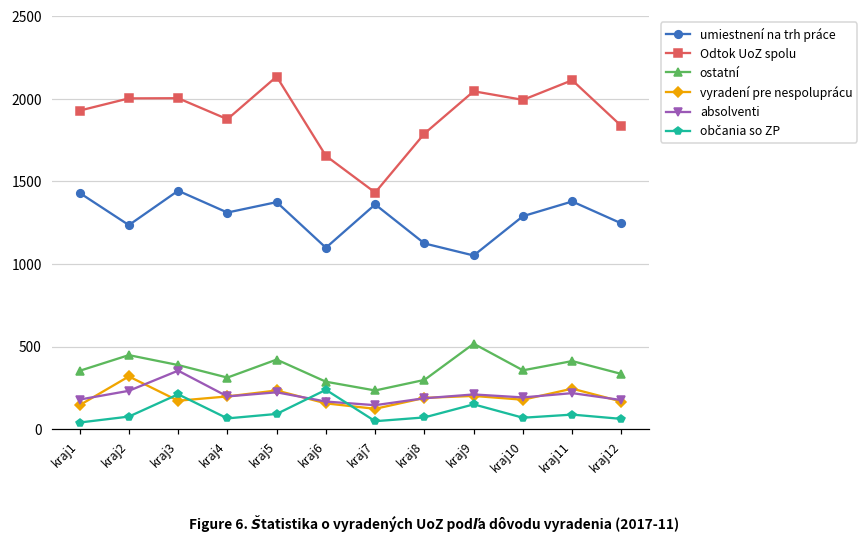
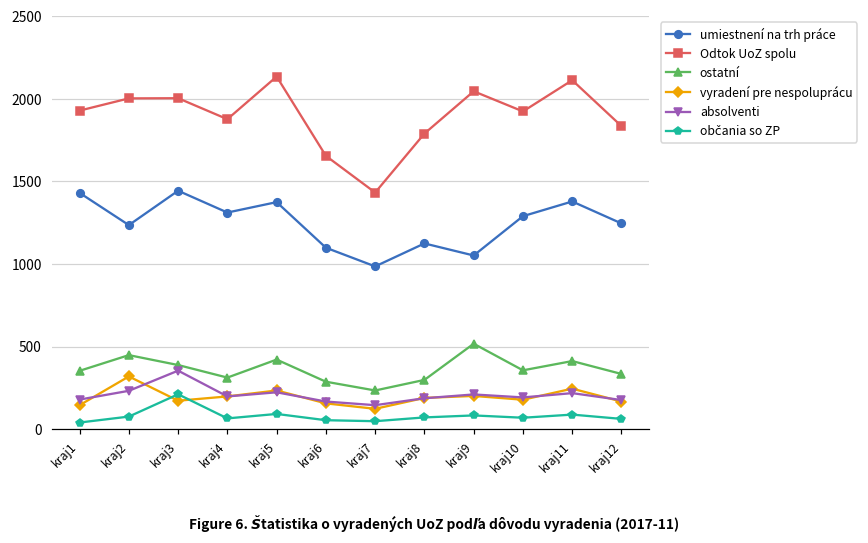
občania so ZP, kraj6: 240 -> 50
umiestnení na trh práce, kraj7: 1360 -> 990
občania so ZP, kraj9: 150 -> 80
Odtok UoZ spolu, kraj10: 1990 -> 1920
